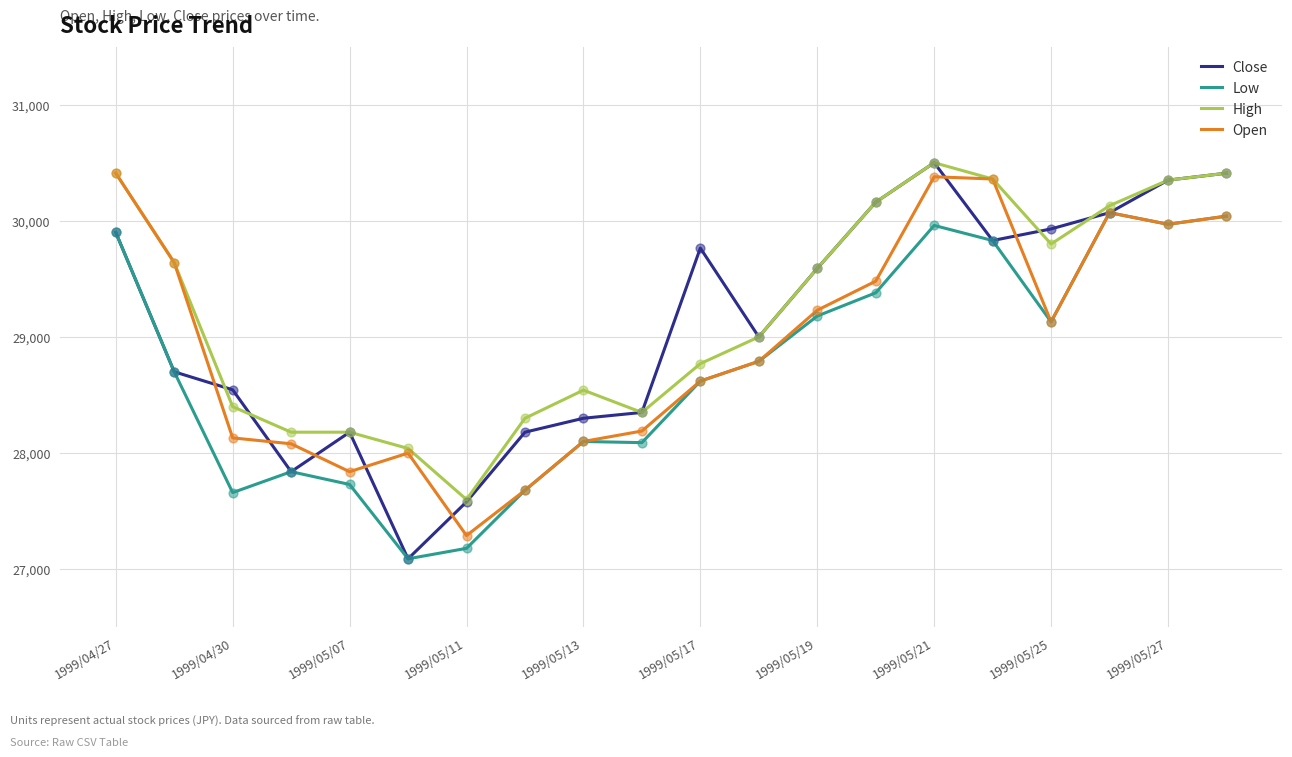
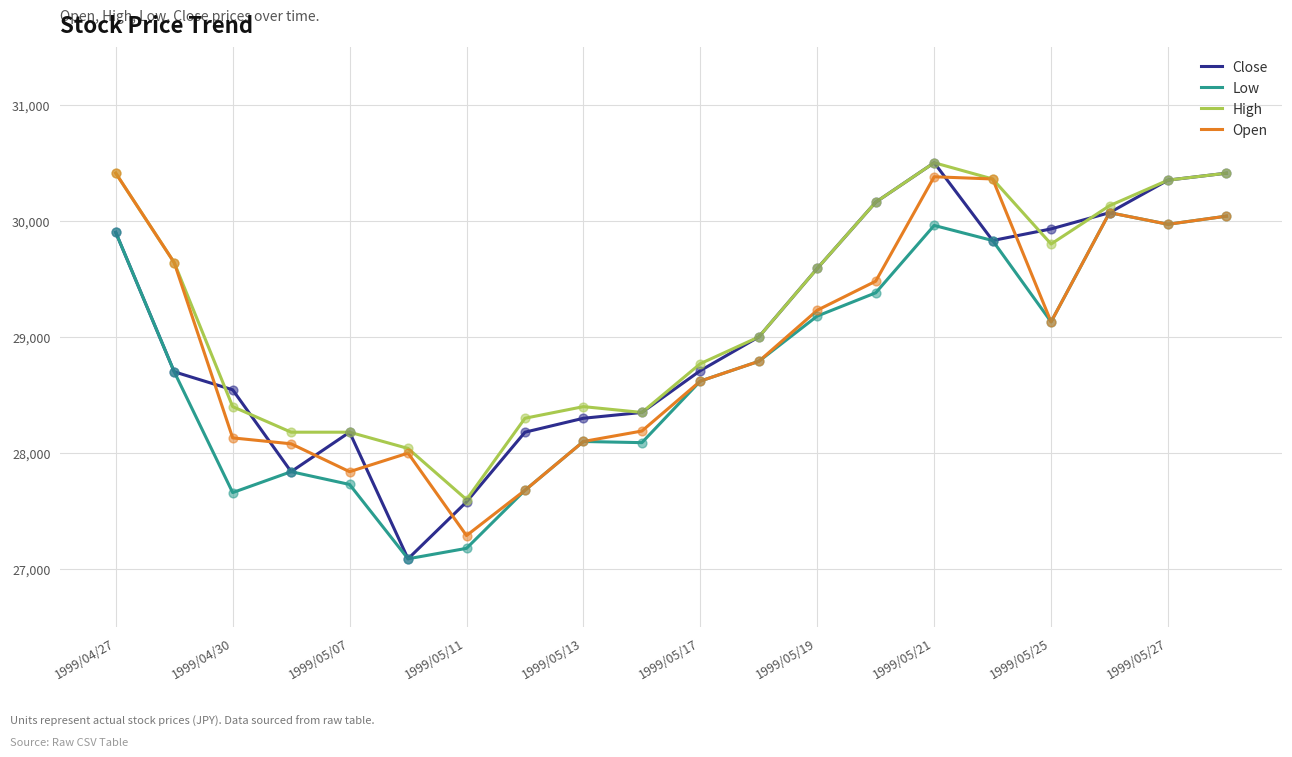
High, 1999/05/13: 28,540 -> 28,400
Close, 1999/05/17: 29,770 -> 28,710
